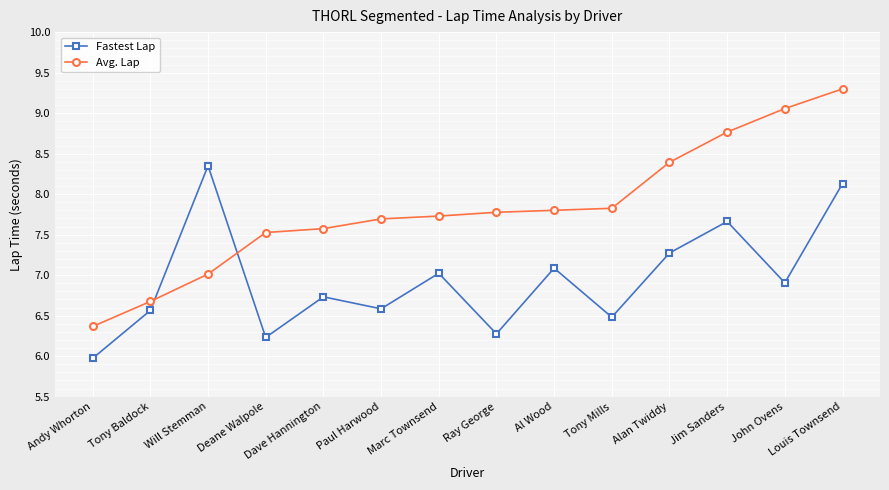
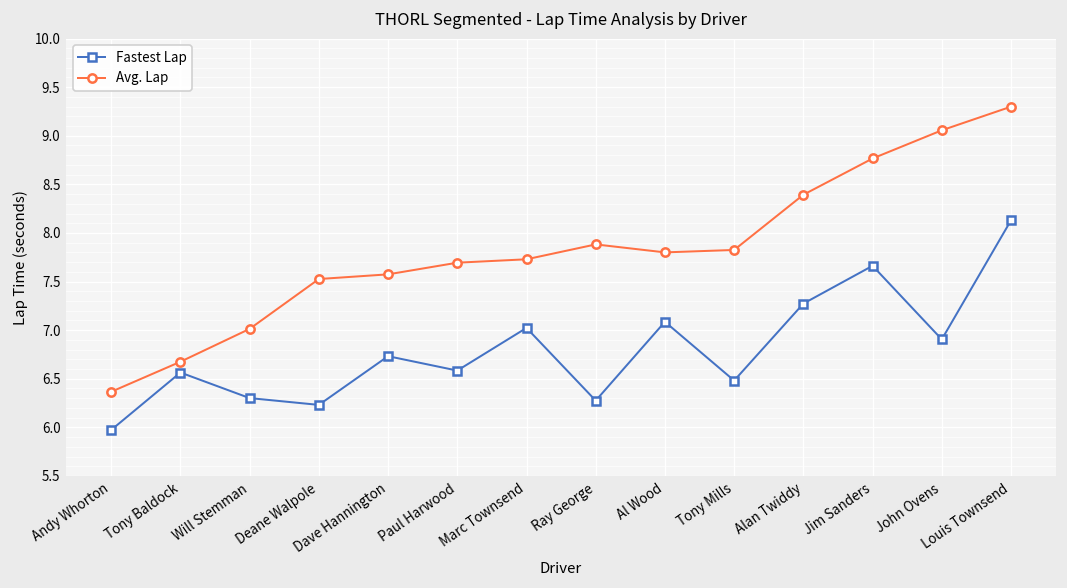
Fastest Lap, Will Stemman: 8.4 -> 6.3
Avg. Lap, Ray George: 7.8 -> 7.9
